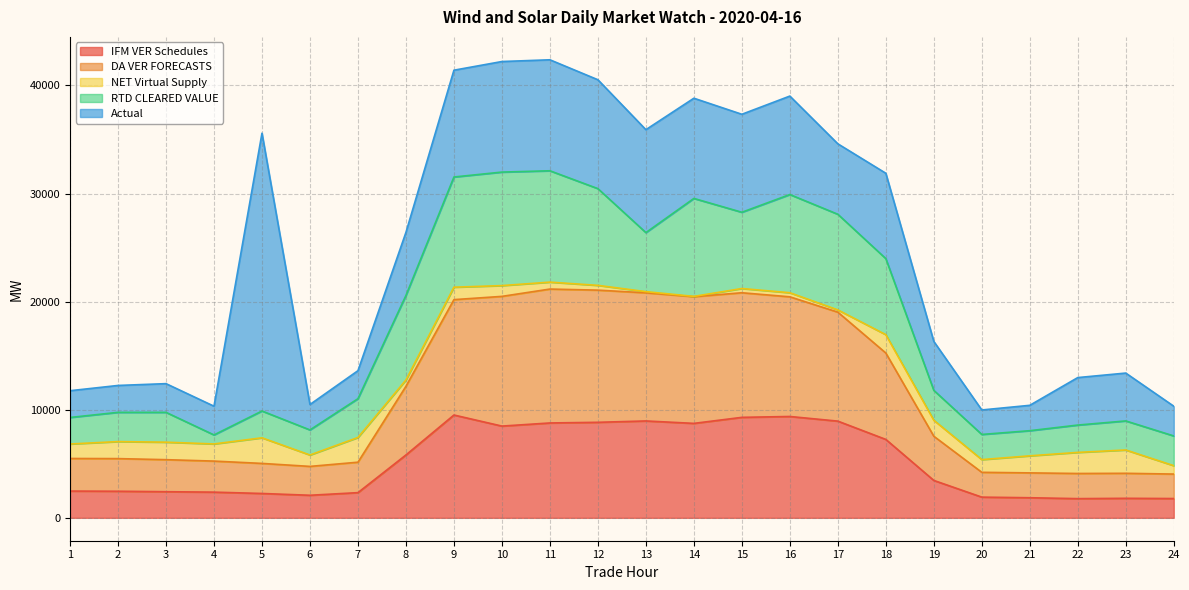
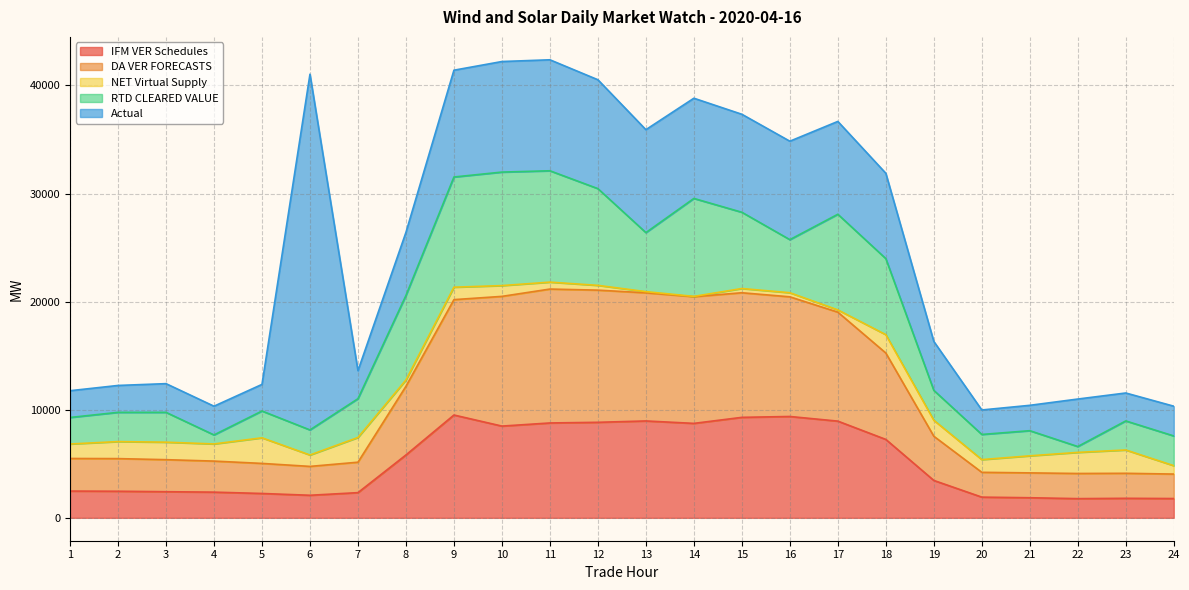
Actual, 5: 25700 -> 2500
Actual, 6: 2400 -> 32900
RTD CLEARED VALUE, 16: 9100 -> 4900
Actual, 17: 6500 -> 8600
RTD CLEARED VALUE, 22: 2500 -> 500
Actual, 23: 4400 -> 2600
